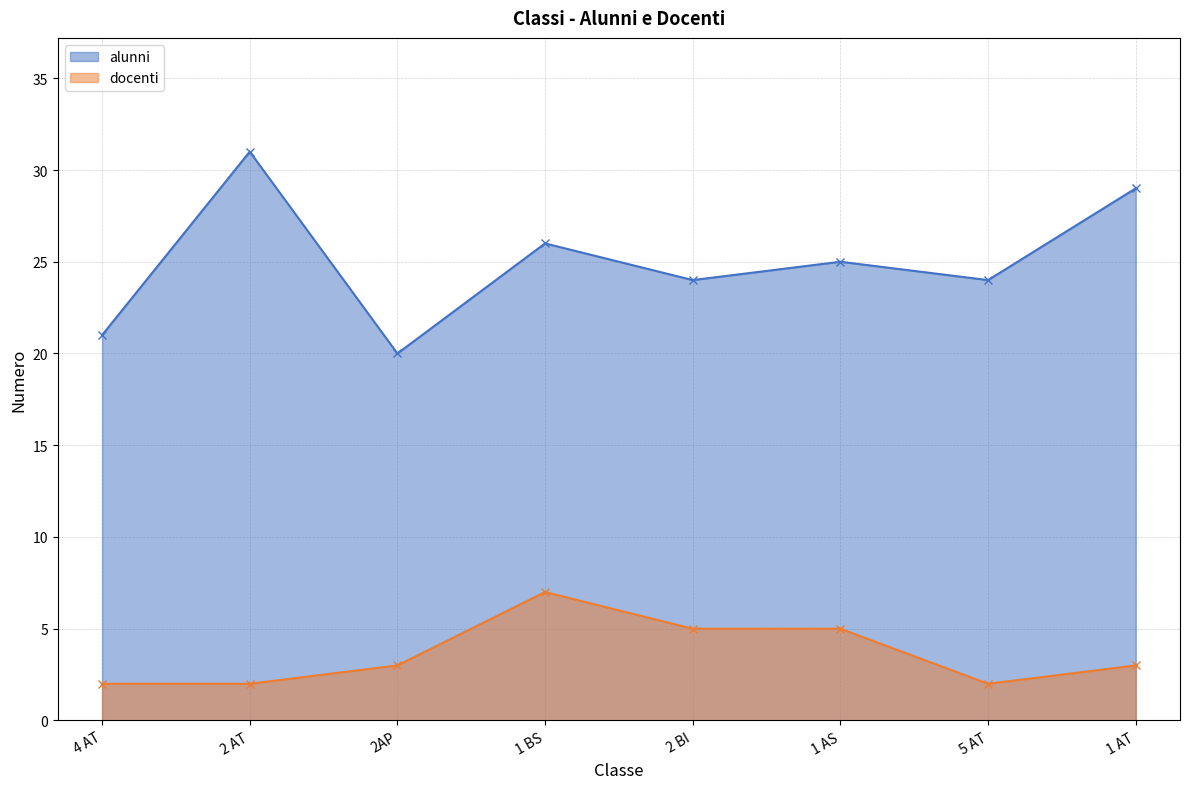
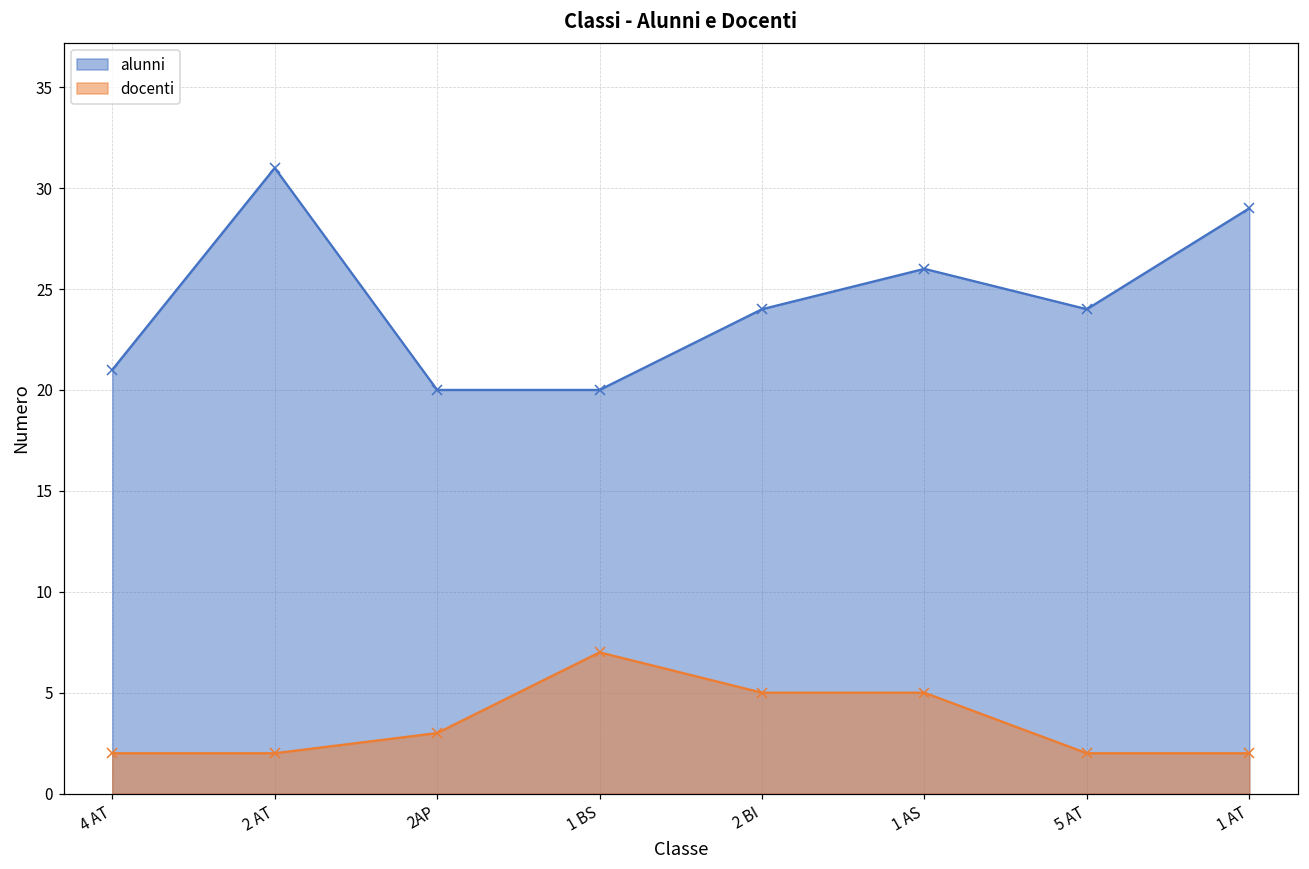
alunni, 1 BS: 26 -> 20
alunni, 1 AS: 25 -> 26
docenti, 1 AT: 3 -> 2
